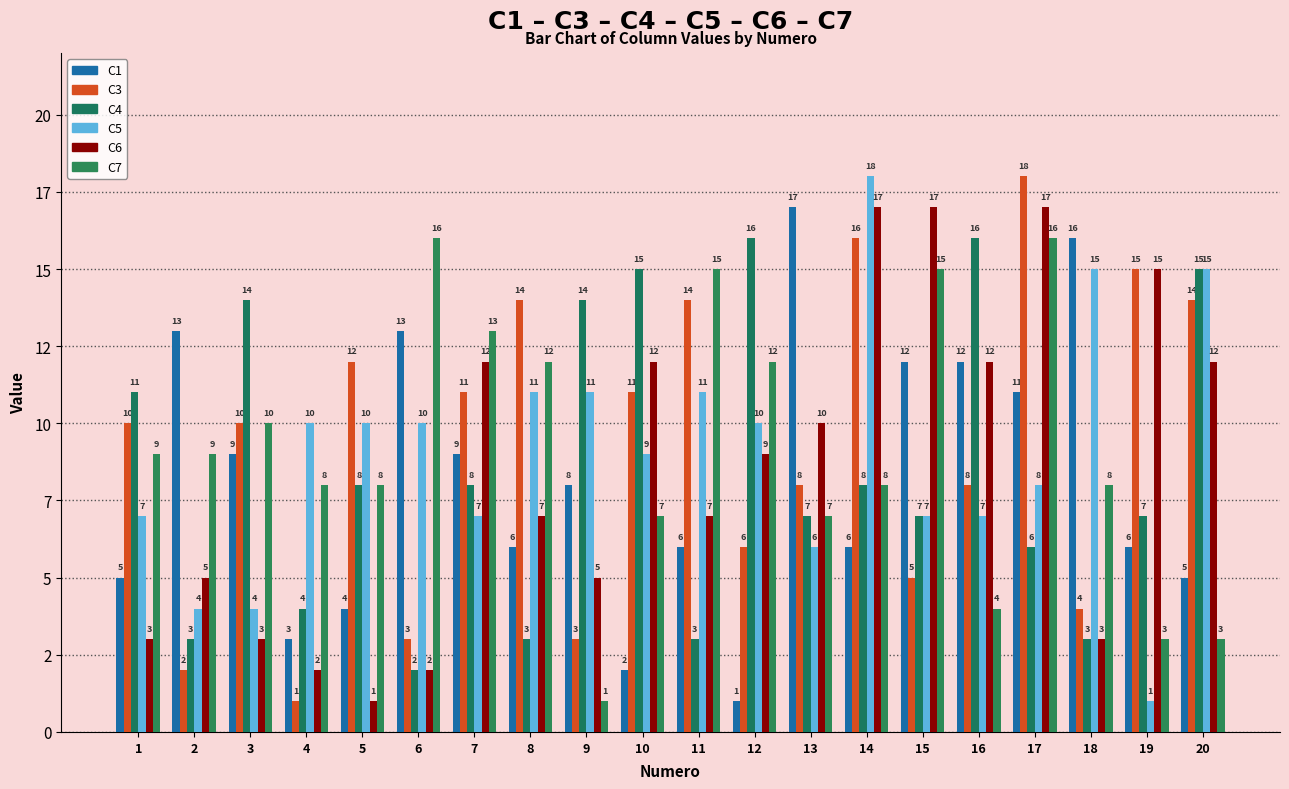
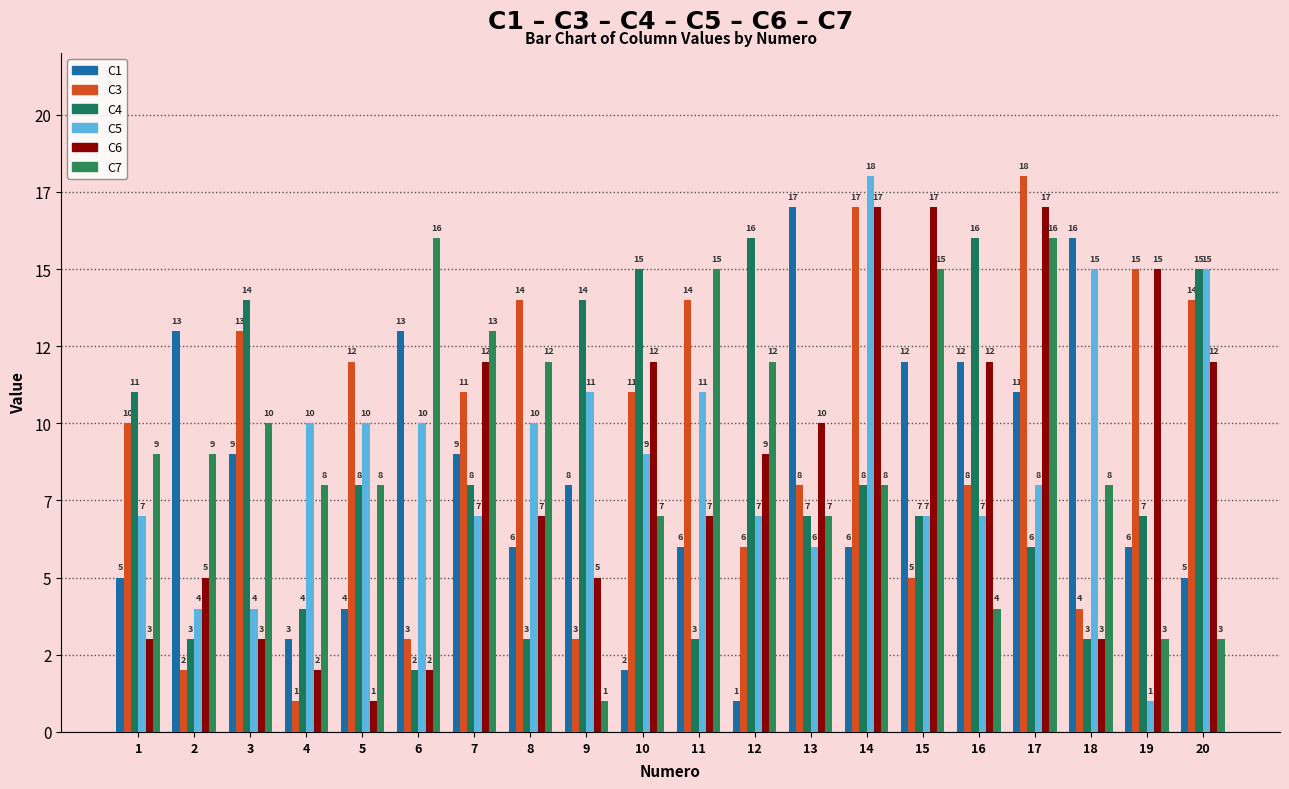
C3, 3: 10 -> 13
C5, 8: 11 -> 10
C5, 12: 10 -> 7
C3, 14: 16 -> 17
